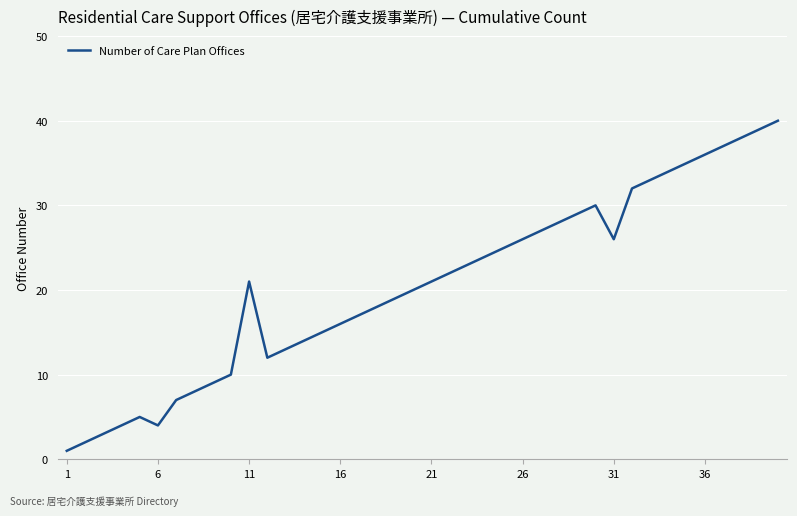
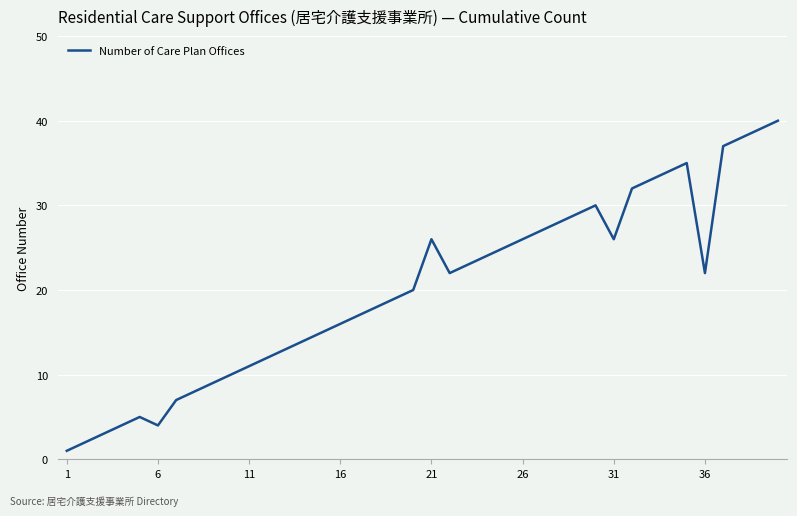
11: 21 -> 11
21: 21 -> 26
36: 36 -> 22
